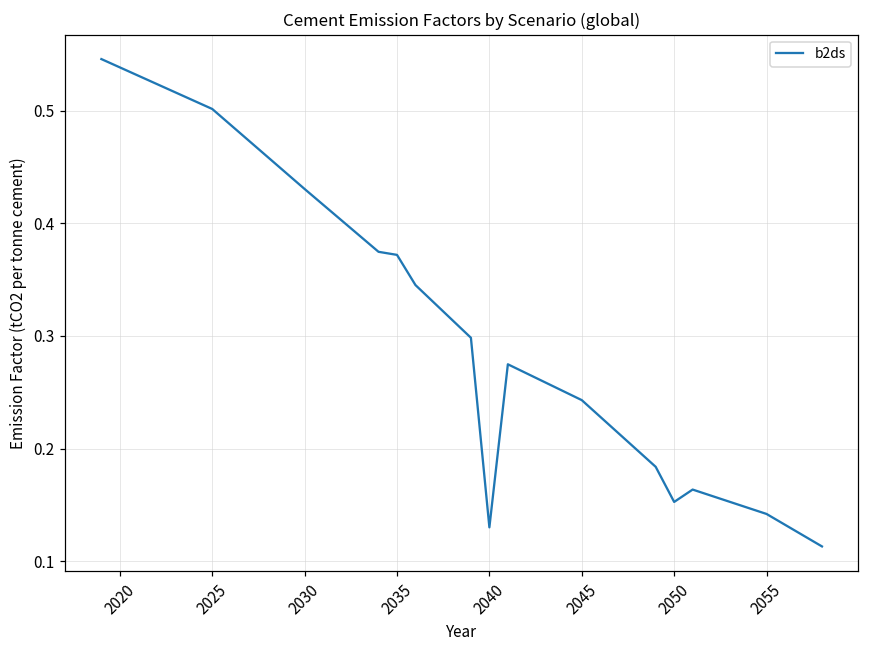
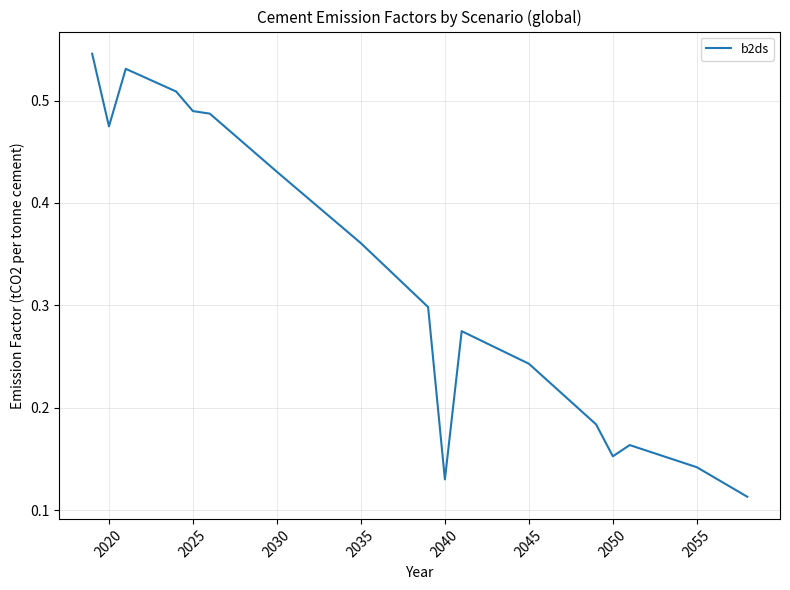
2020: 0.538 -> 0.475
2025: 0.501 -> 0.490
2035: 0.372 -> 0.361
